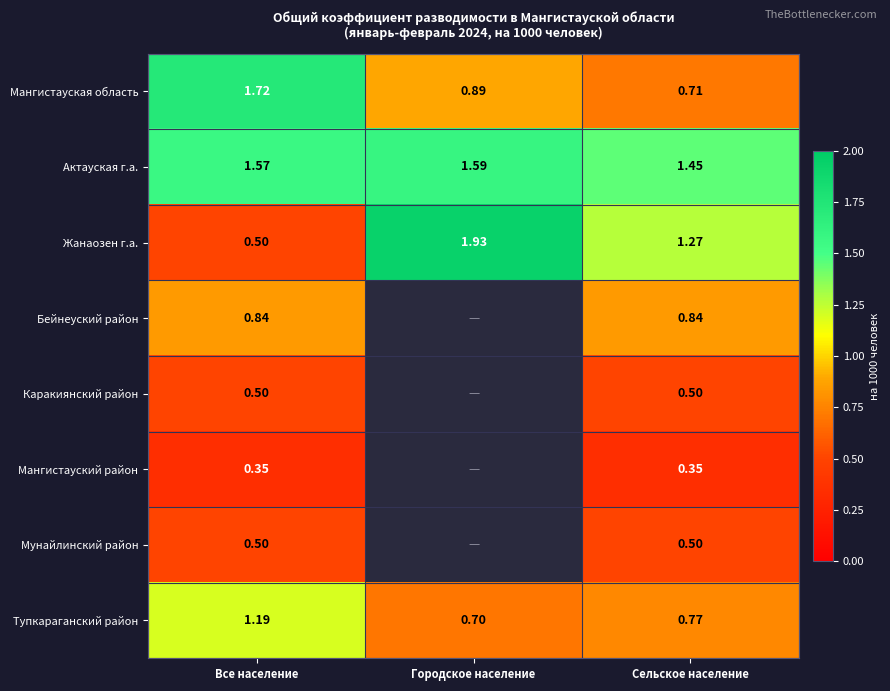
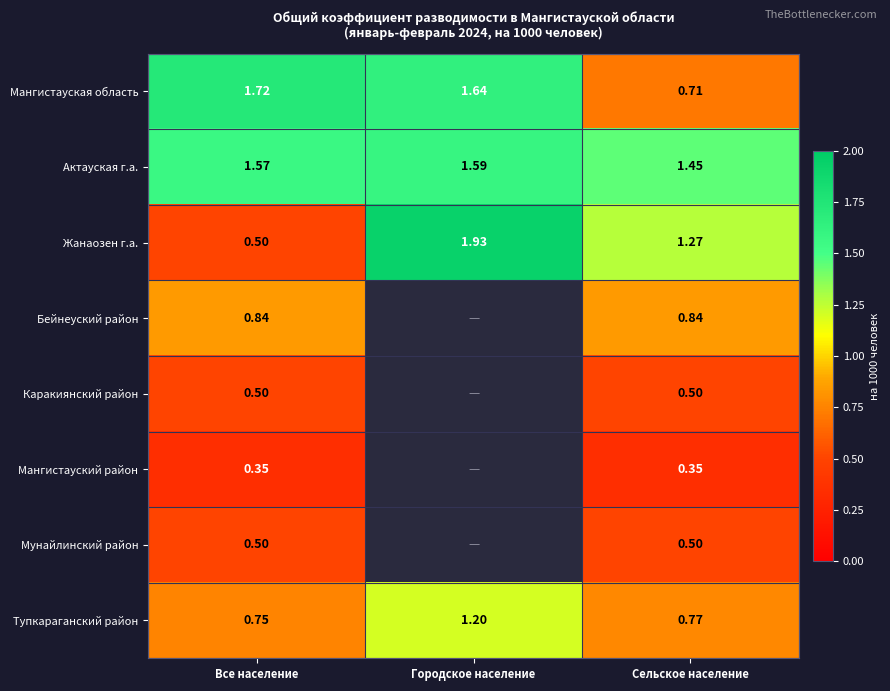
Мангистауская область, Городское население: 0.89 -> 1.64
Тупкараганский район, Все население: 1.19 -> 0.75
Тупкараганский район, Городское население: 0.70 -> 1.20
